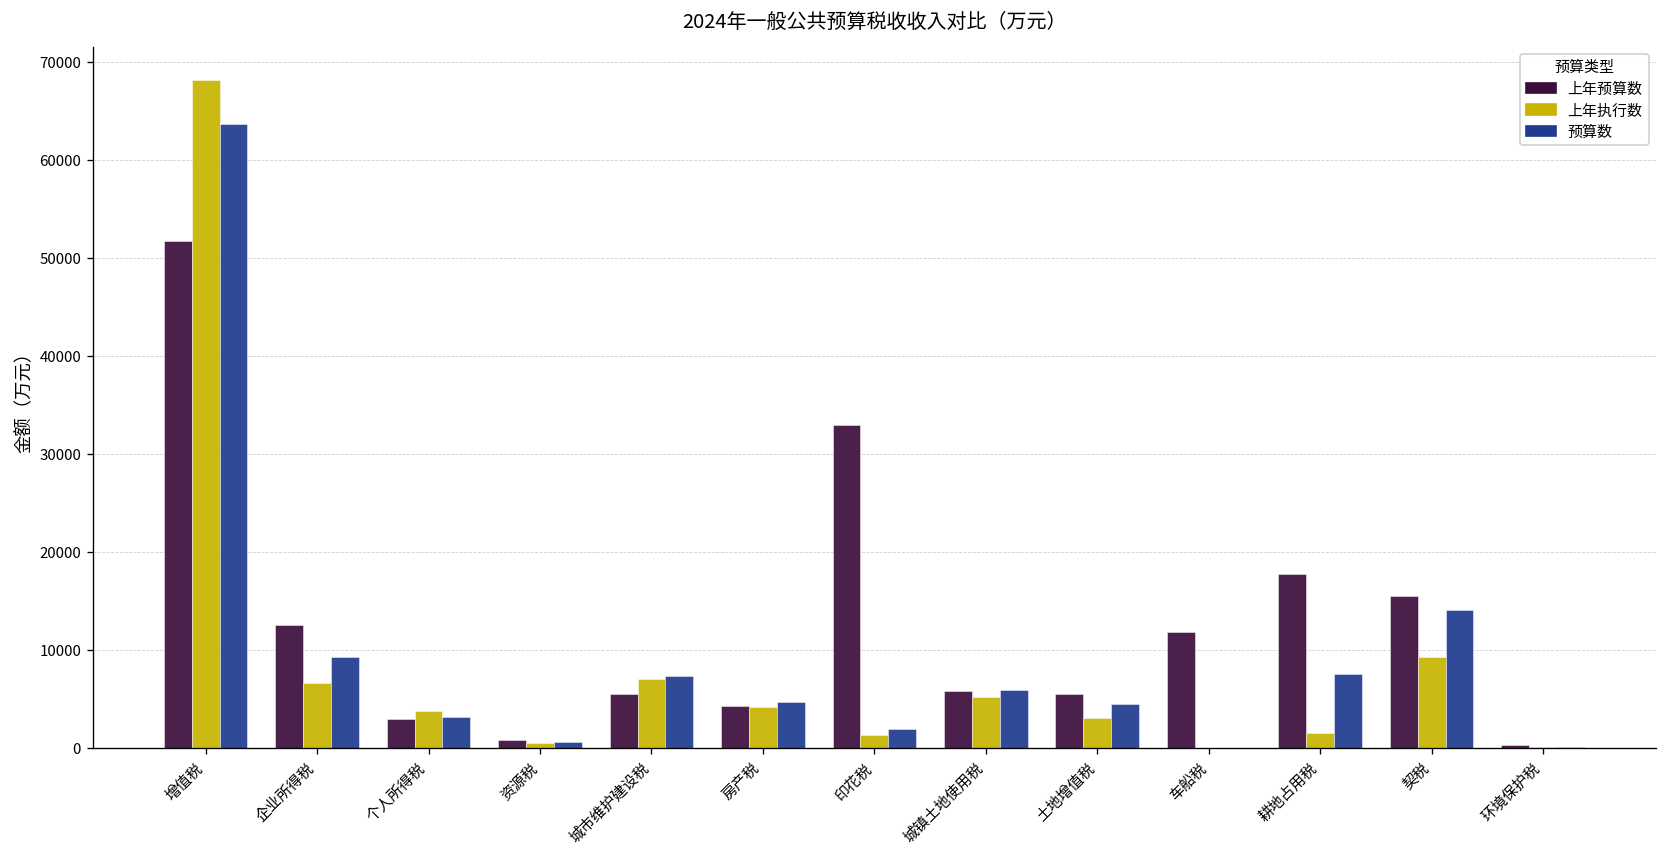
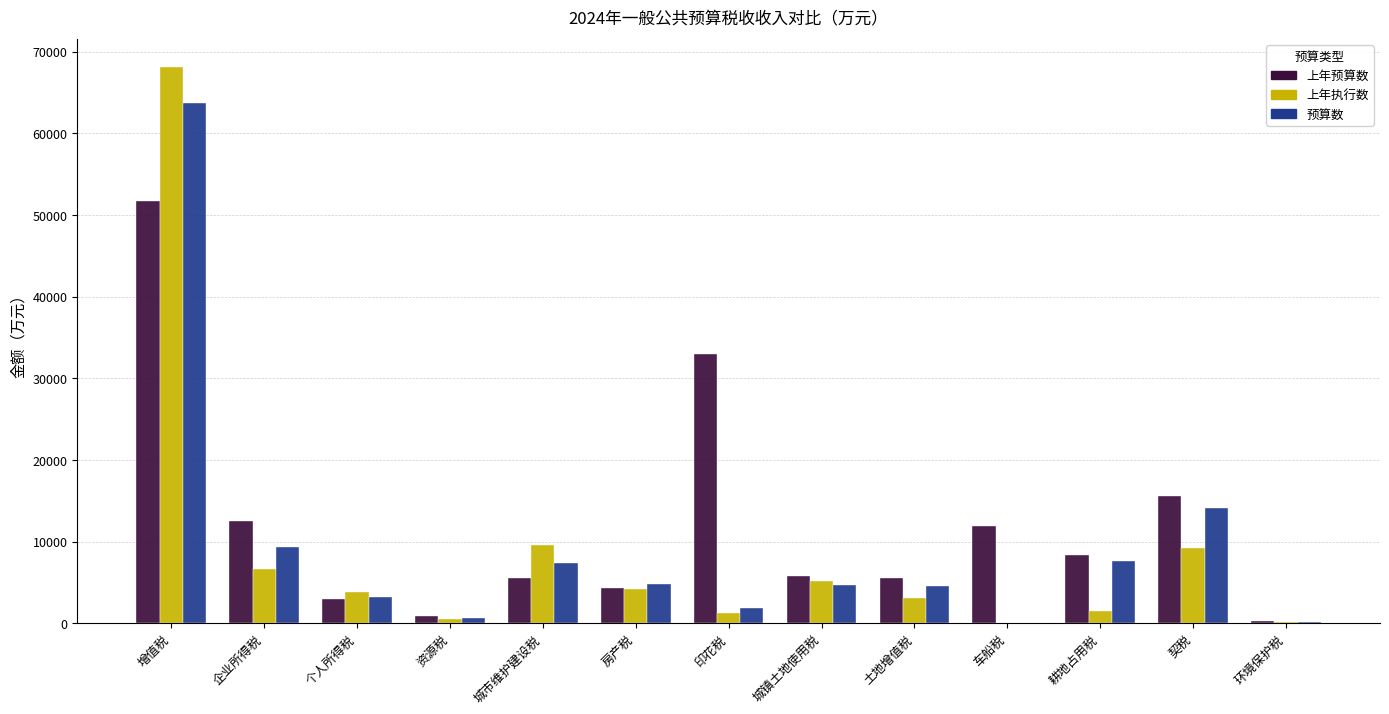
上年执行数, 城市维护建设税: 7000 -> 10000
预算数, 城镇土地使用税: 6000 -> 5000
上年预算数, 耕地占用税: 18000 -> 8000
